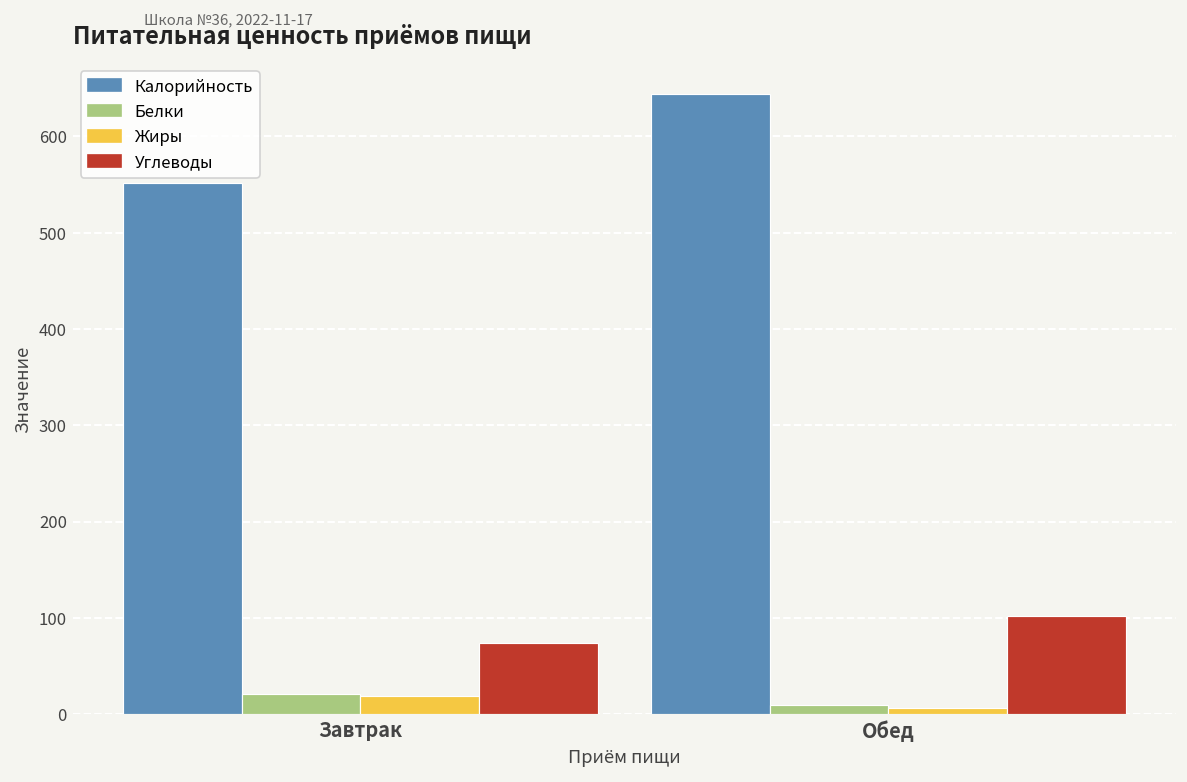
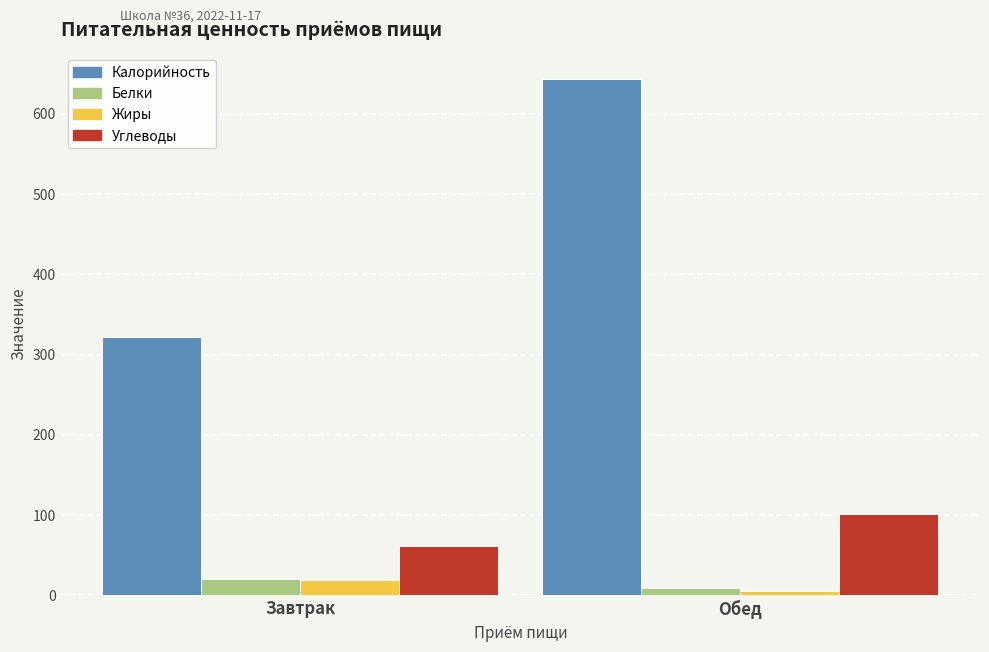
Калорийность, Завтрак: 550 -> 320
Углеводы, Завтрак: 70 -> 60
